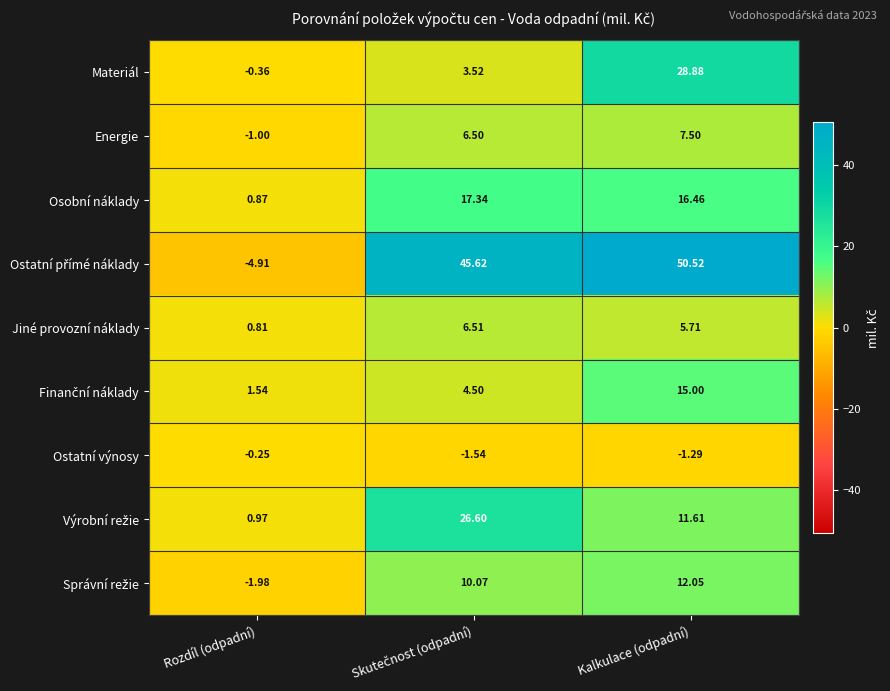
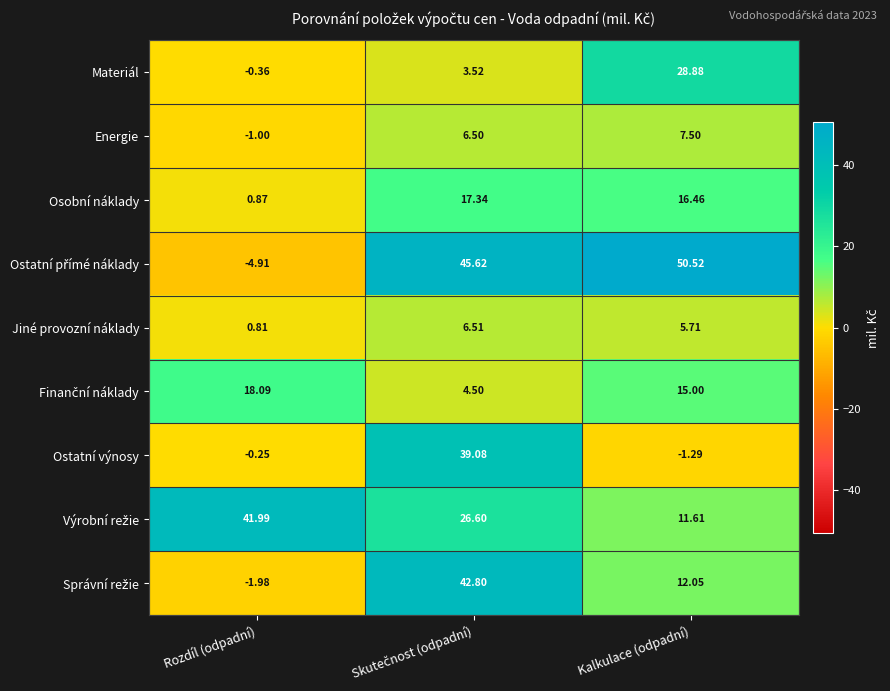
Finanční náklady, Rozdíl (odpadní): 1.54 -> 18.09
Ostatní výnosy, Skutečnost (odpadní): -1.54 -> 39.08
Výrobní režie, Rozdíl (odpadní): 0.97 -> 41.99
Správní režie, Skutečnost (odpadní): 10.07 -> 42.80
